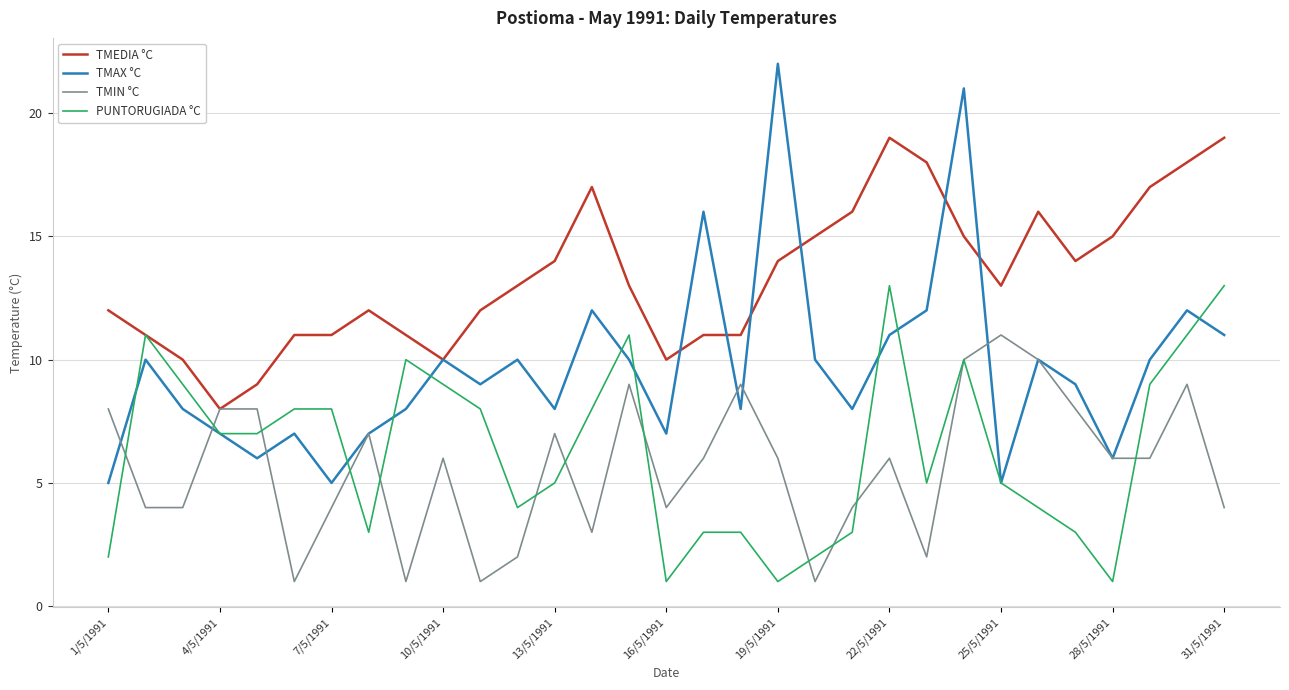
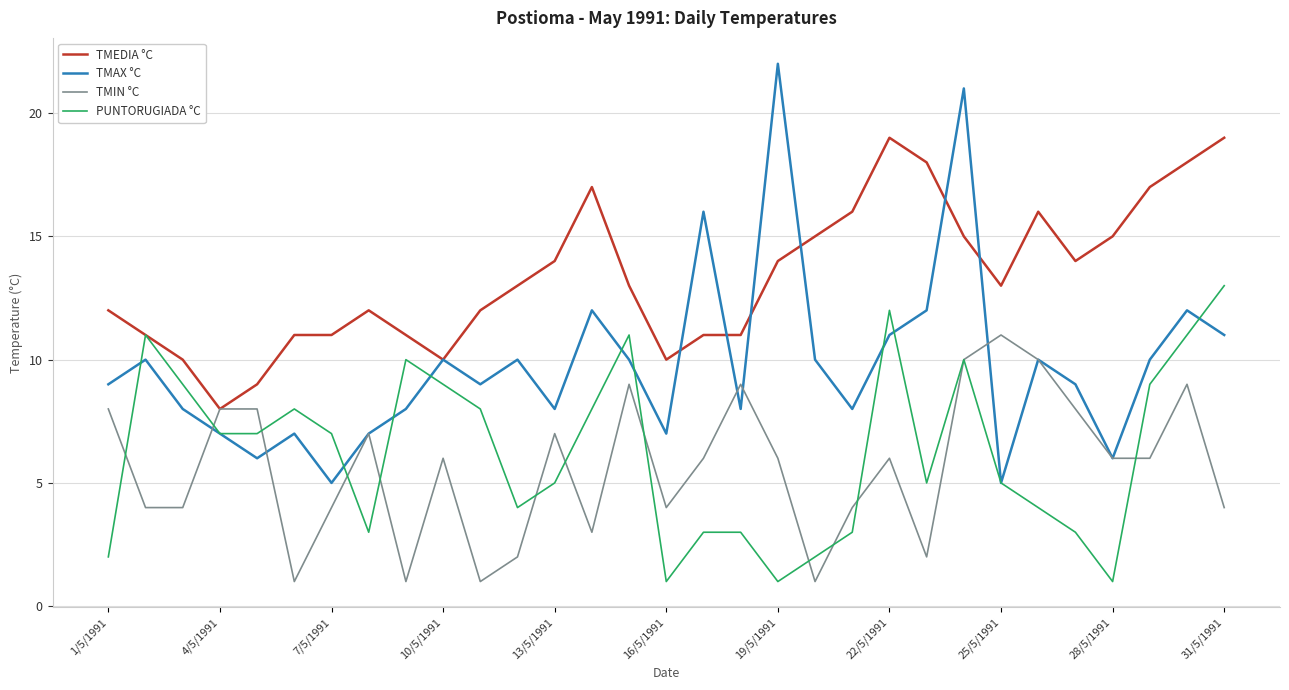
TMAX °C, 1/5/1991: 5 -> 9
PUNTORUGIADA °C, 7/5/1991: 8 -> 7
PUNTORUGIADA °C, 22/5/1991: 13 -> 12
